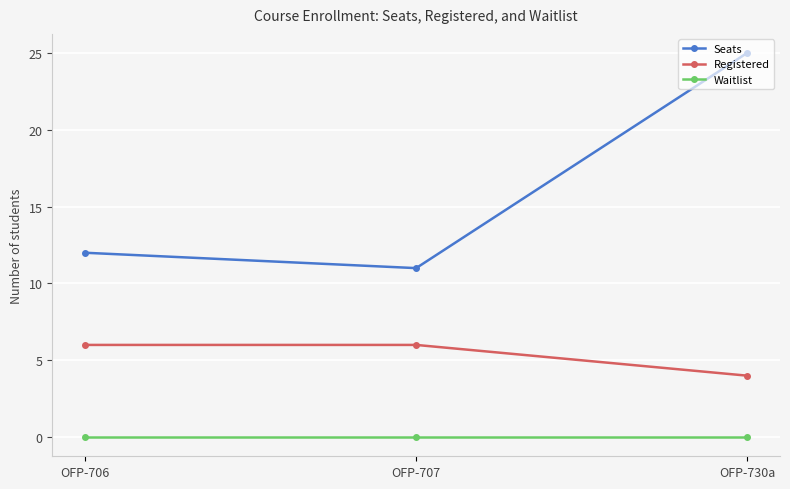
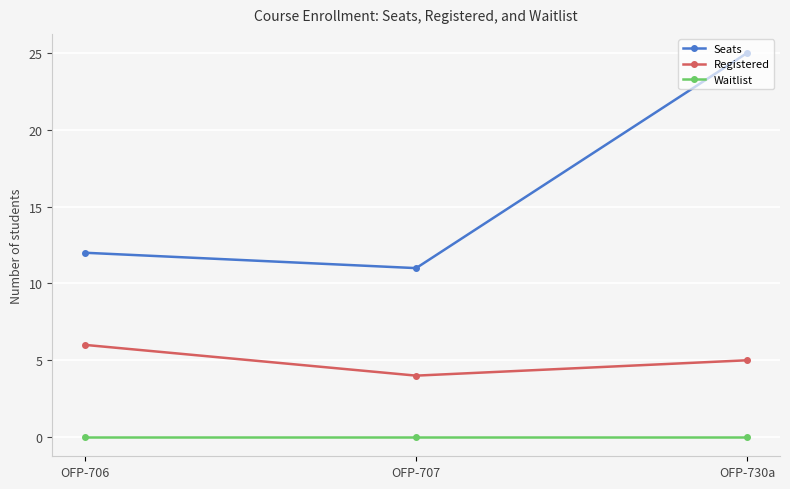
Registered, OFP-707: 6 -> 4
Registered, OFP-730a: 4 -> 5
